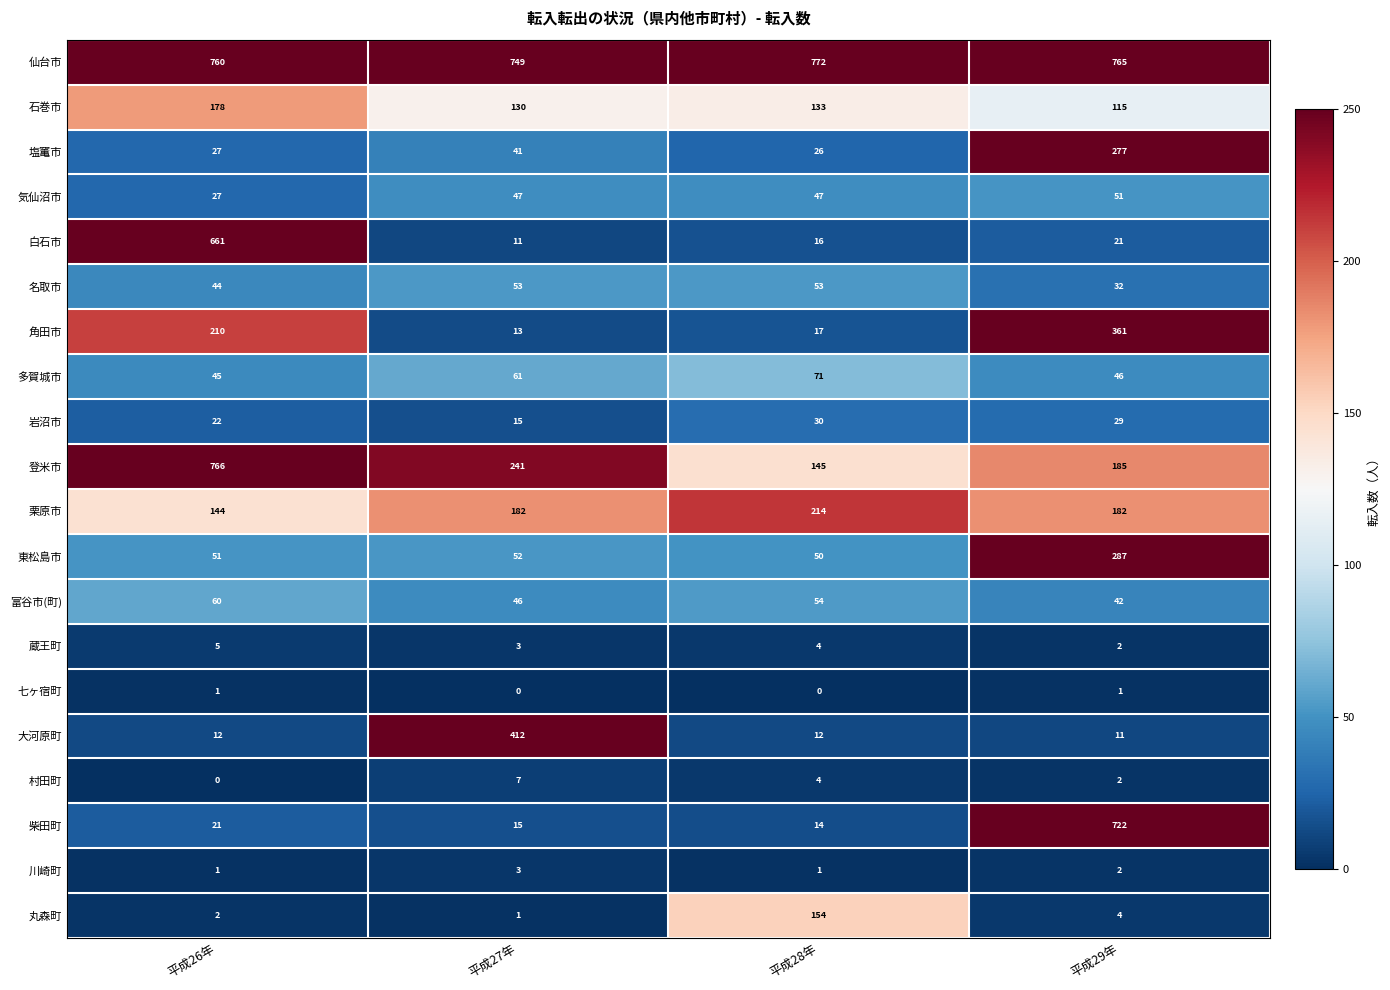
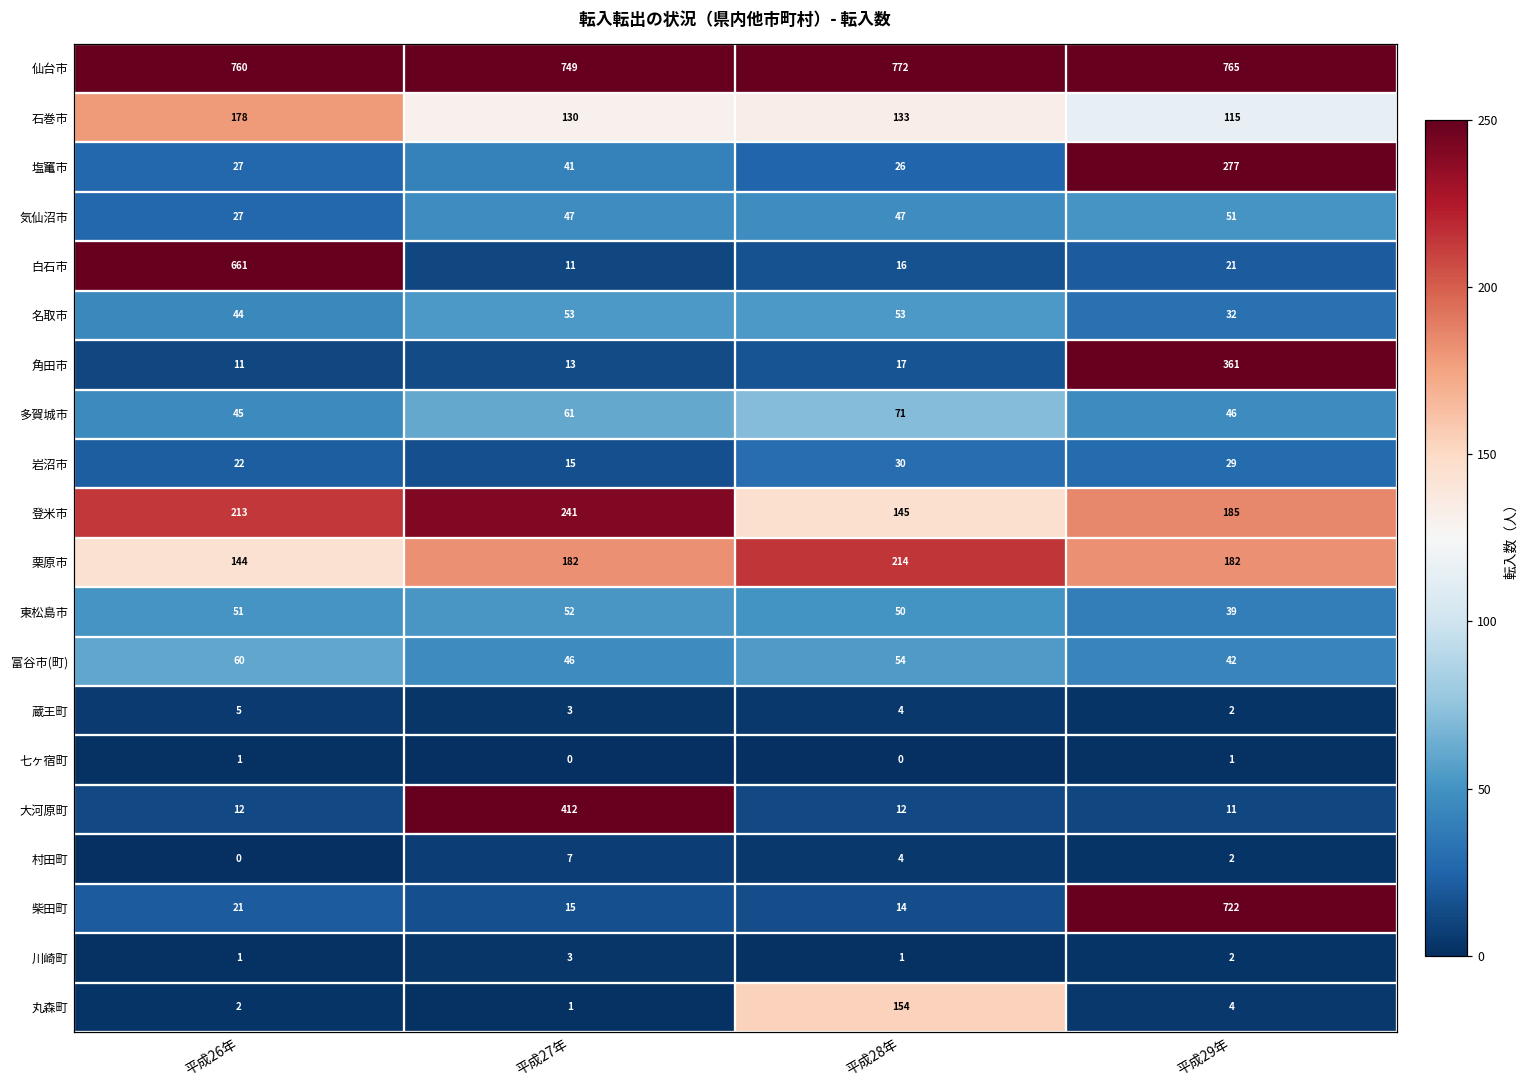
角田市, 平成26年: 210 -> 11
登米市, 平成26年: 766 -> 213
東松島市, 平成29年: 287 -> 39
